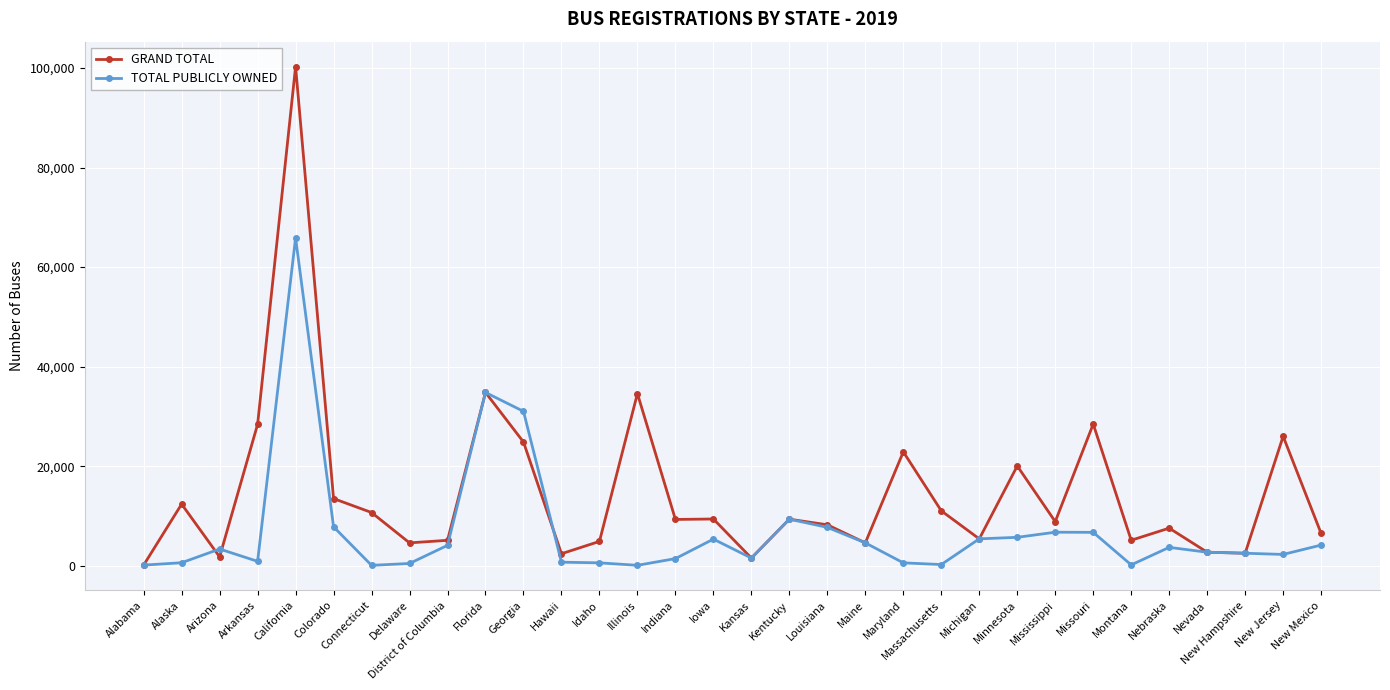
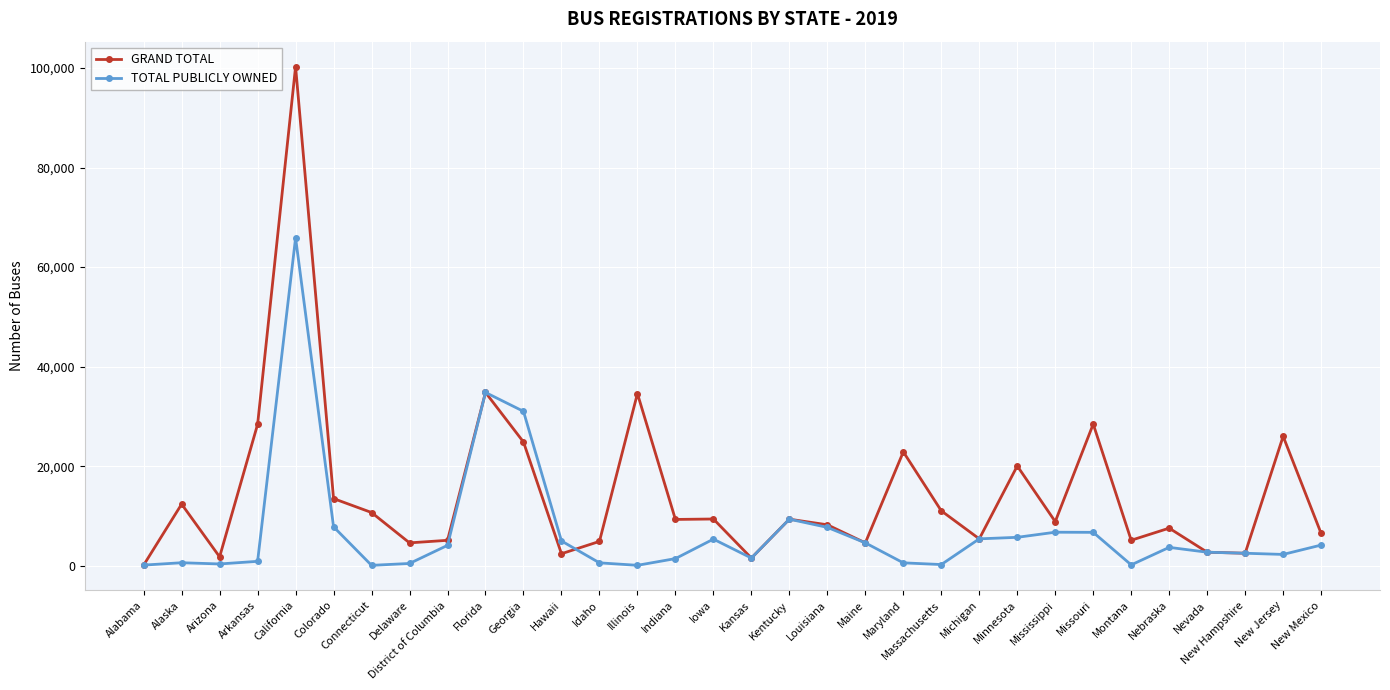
TOTAL PUBLICLY OWNED, Arizona: 3,000 -> 0
TOTAL PUBLICLY OWNED, Hawaii: 1,000 -> 5,000
